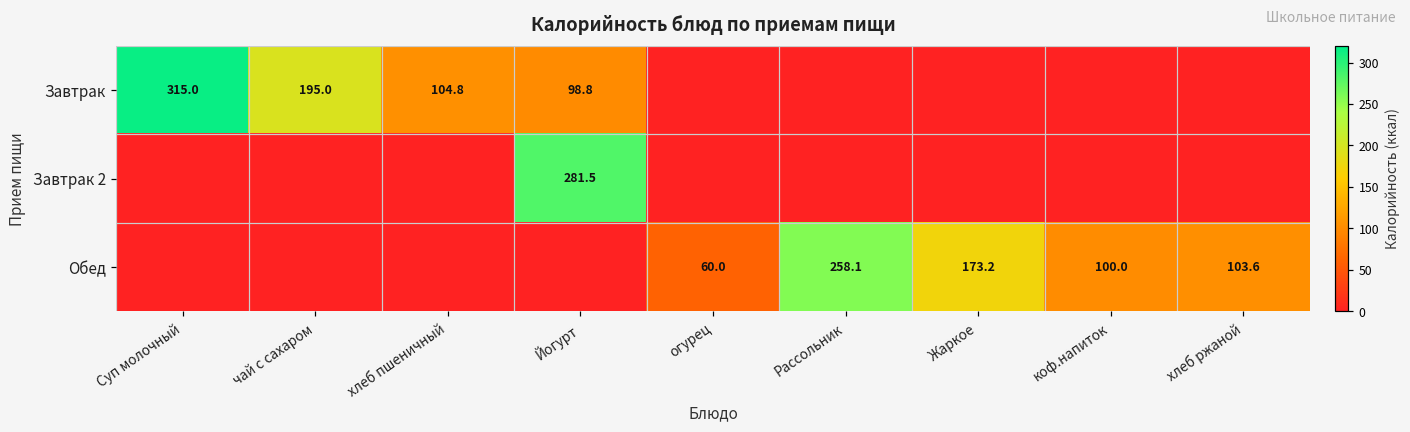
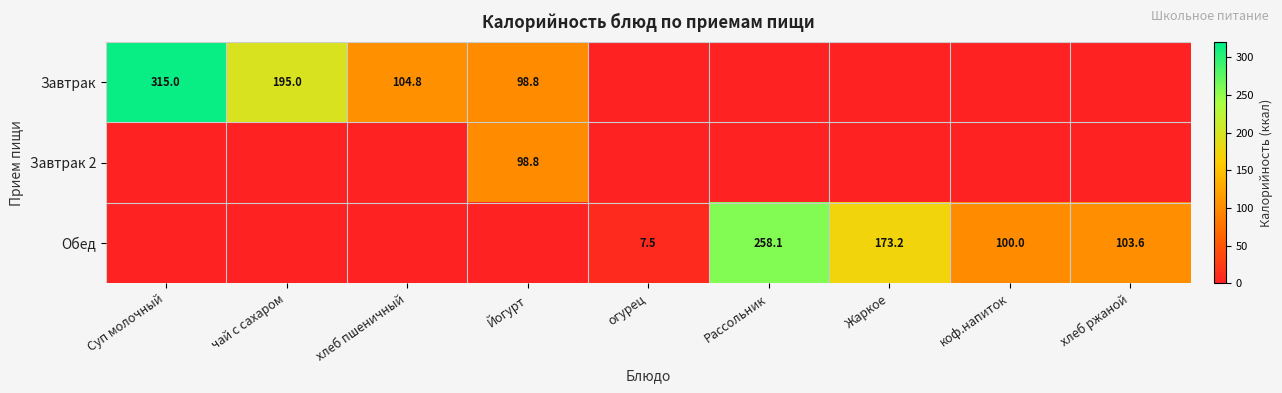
Завтрак 2, Йогурт: 281.5 -> 98.8
Обед, огурец: 60.0 -> 7.5
